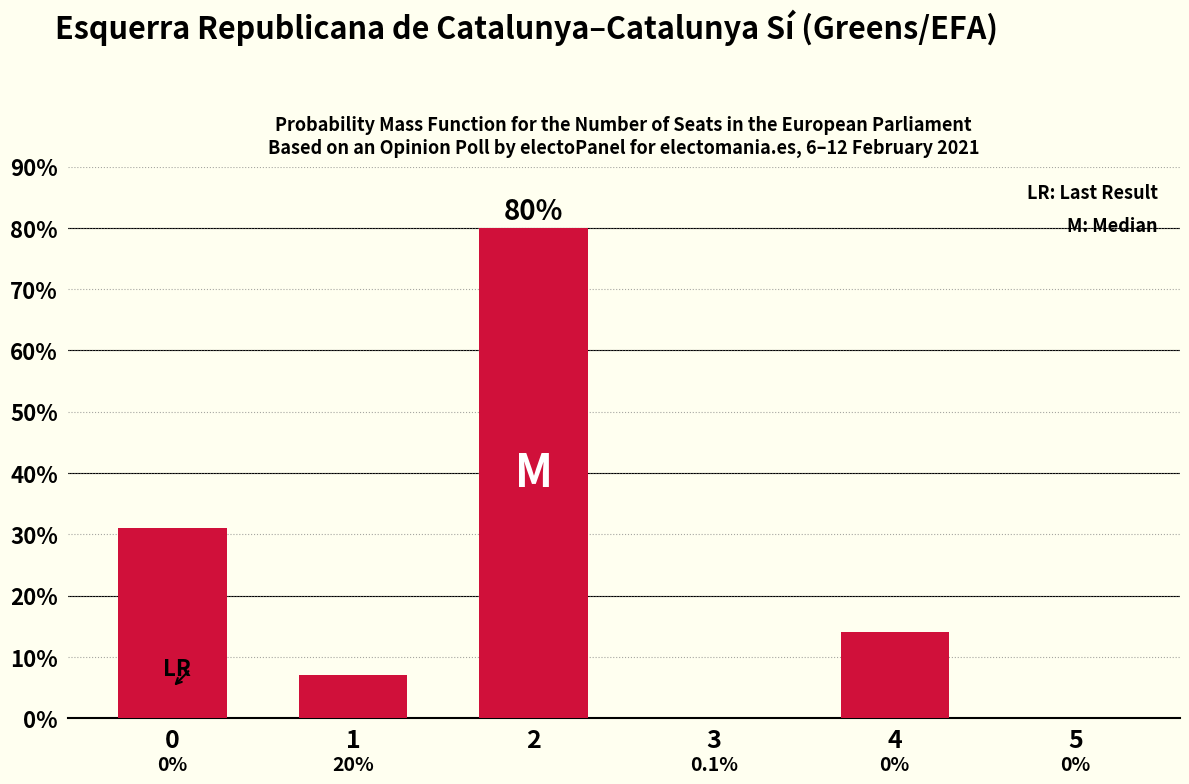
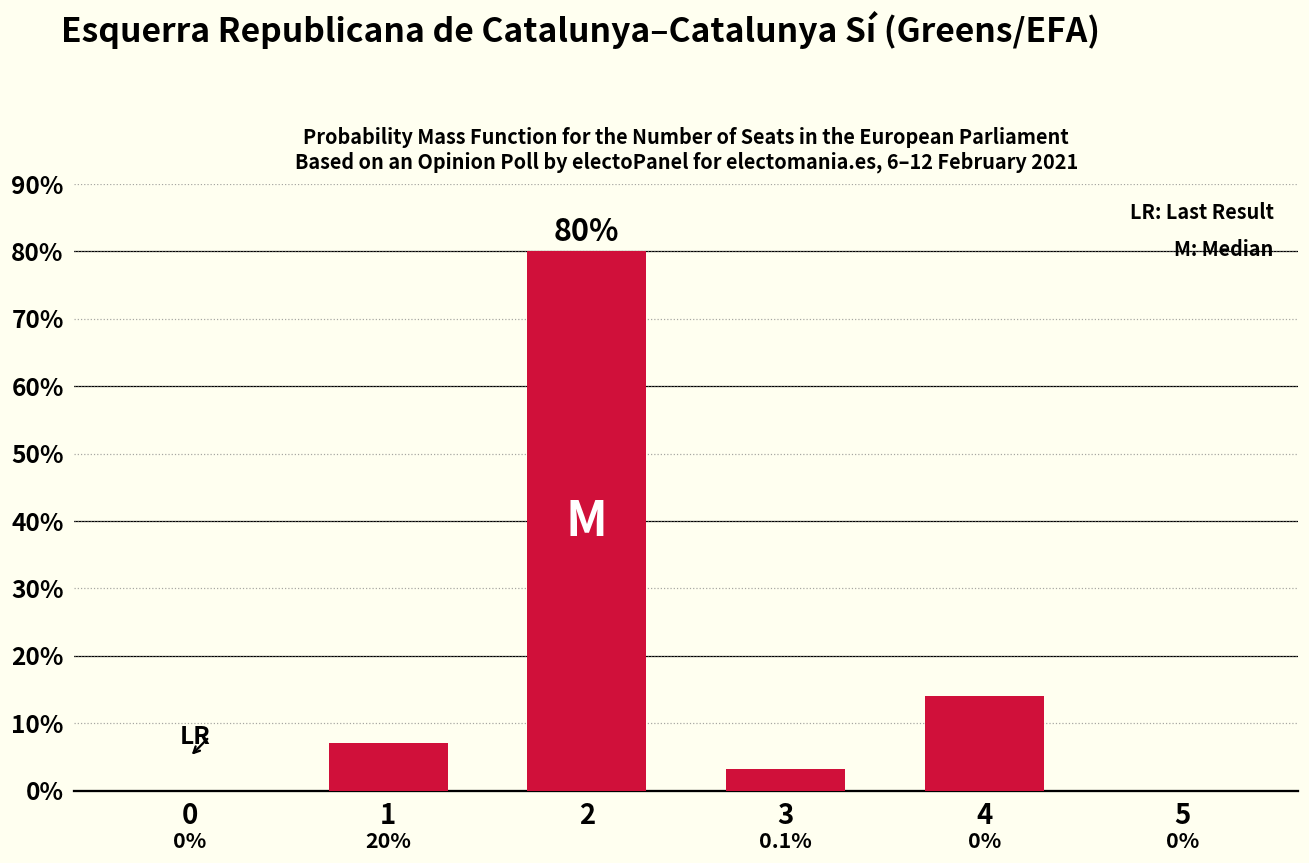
0: 31% -> 0%
3: 0% -> 3%
